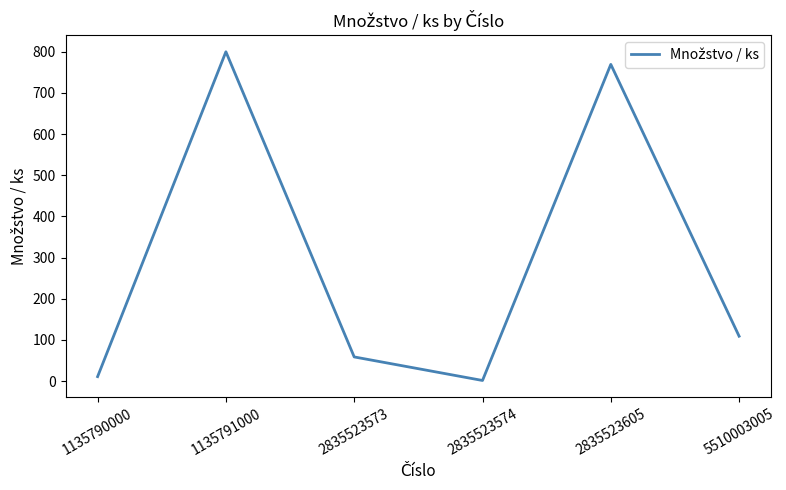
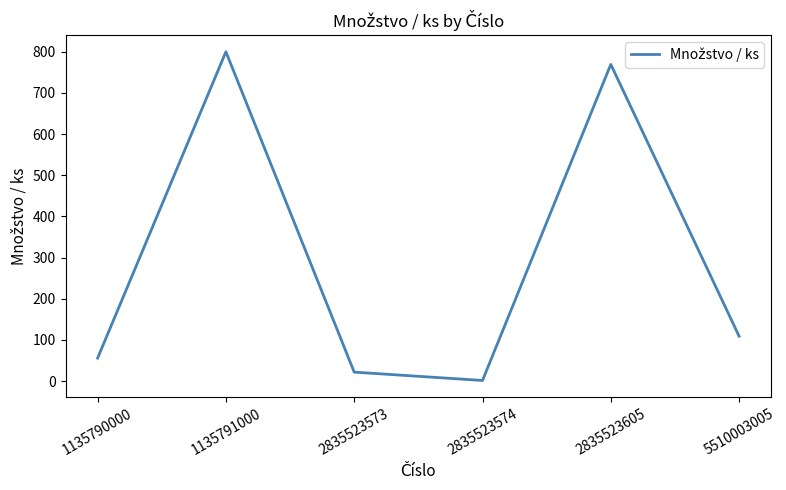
1135790000: 10 -> 60
2835523573: 60 -> 20
